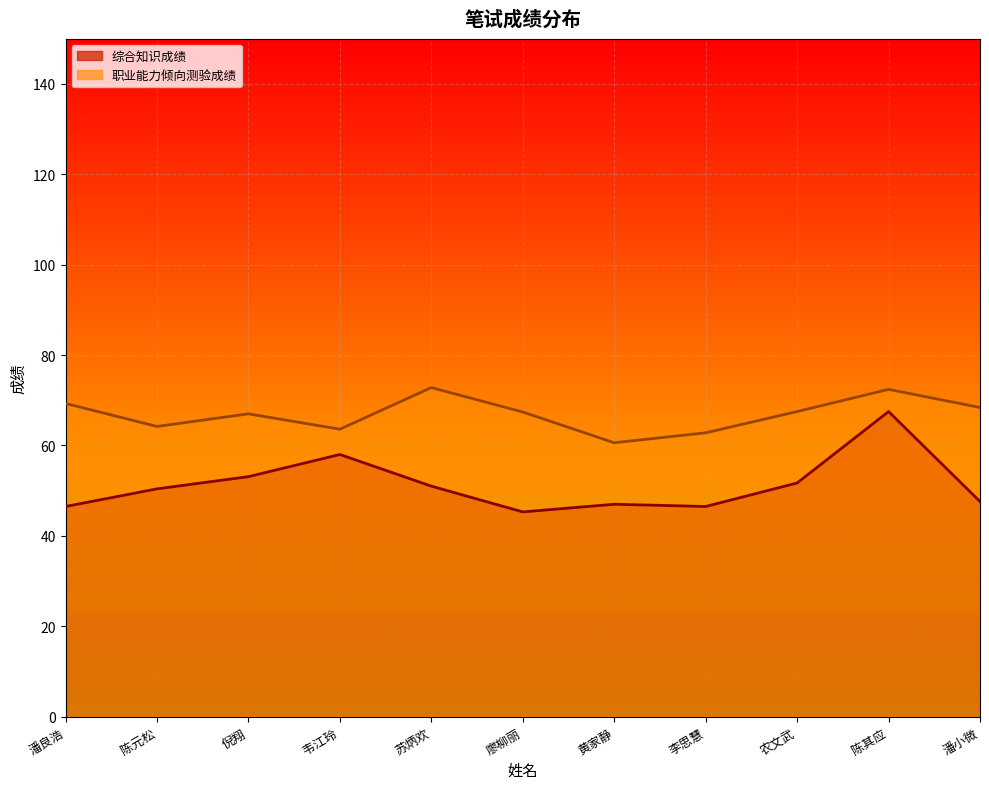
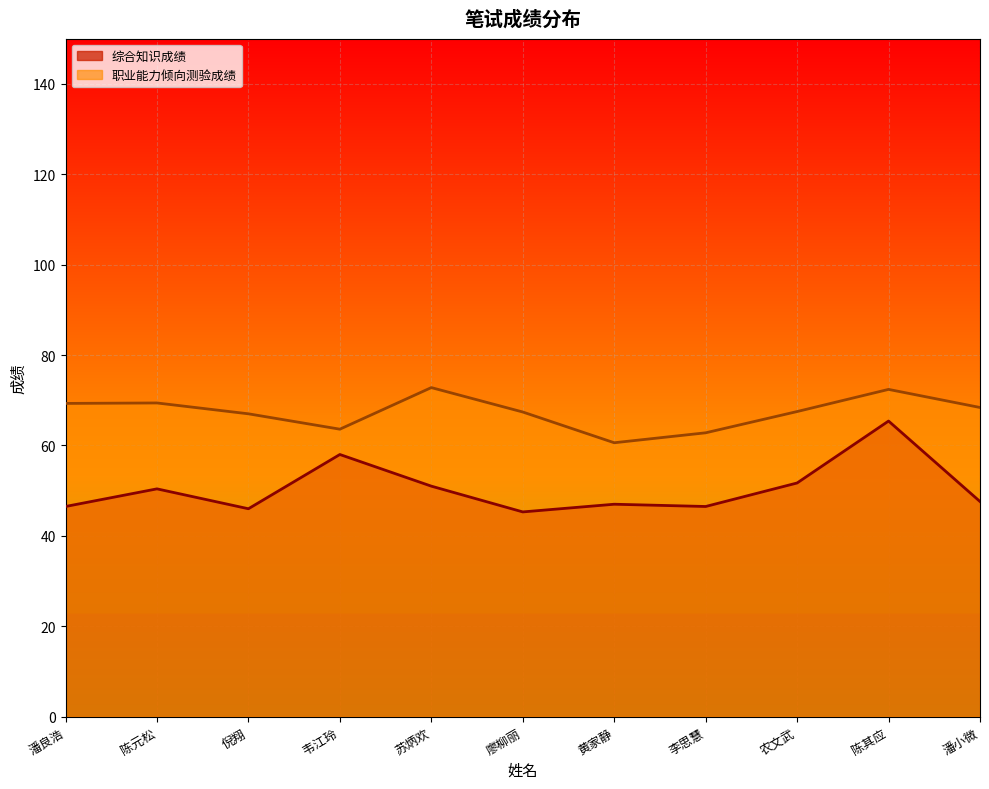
职业能力倾向测验成绩, 陈元松: 64 -> 69
综合知识成绩, 倪翔: 53 -> 46
综合知识成绩, 陈其应: 68 -> 65
